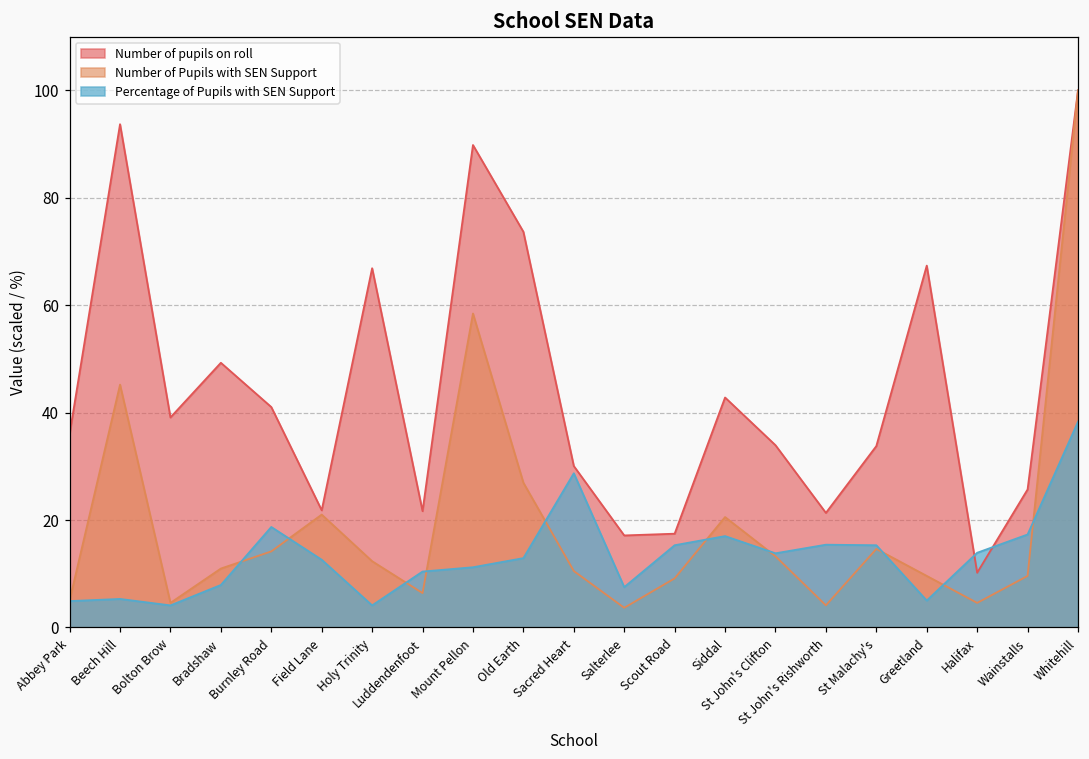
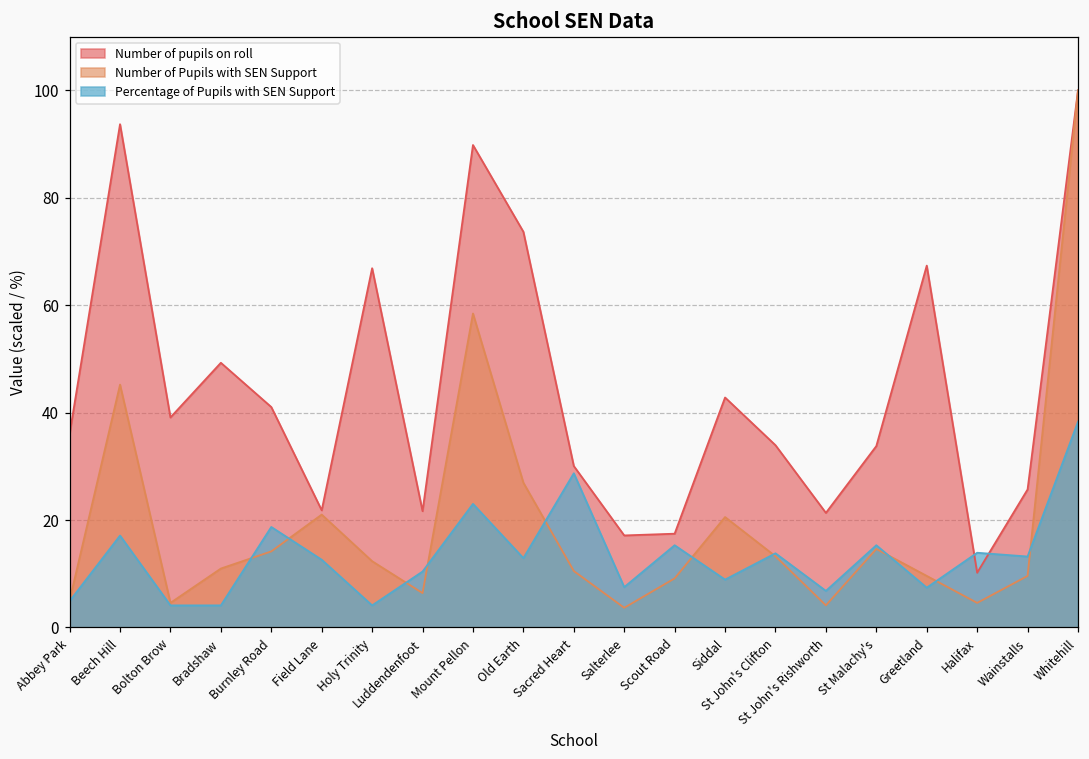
Percentage of Pupils with SEN Support, Beech Hill: 5 -> 17
Percentage of Pupils with SEN Support, Bradshaw: 8 -> 4
Percentage of Pupils with SEN Support, Mount Pellon: 11 -> 23
Percentage of Pupils with SEN Support, Siddal: 17 -> 9
Percentage of Pupils with SEN Support, St John's Rishworth: 15 -> 7
Percentage of Pupils with SEN Support, Greetland: 5 -> 7
Percentage of Pupils with SEN Support, Wainstalls: 17 -> 13
